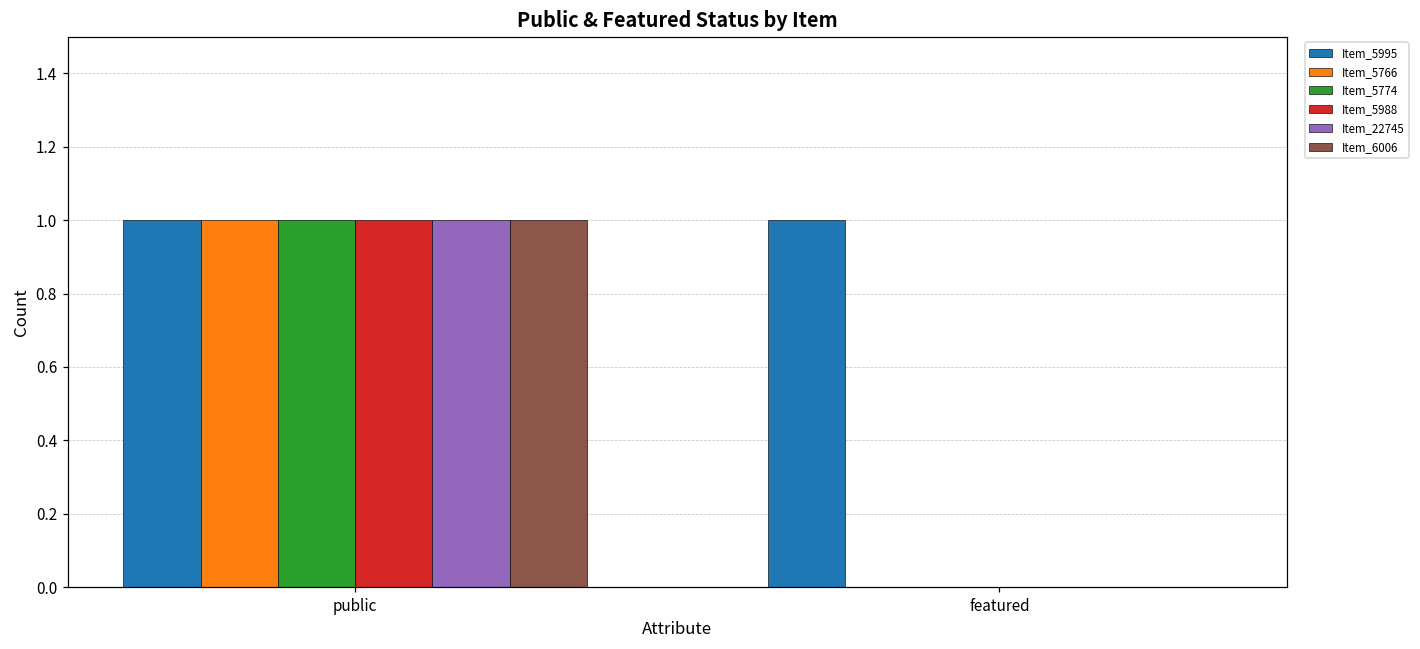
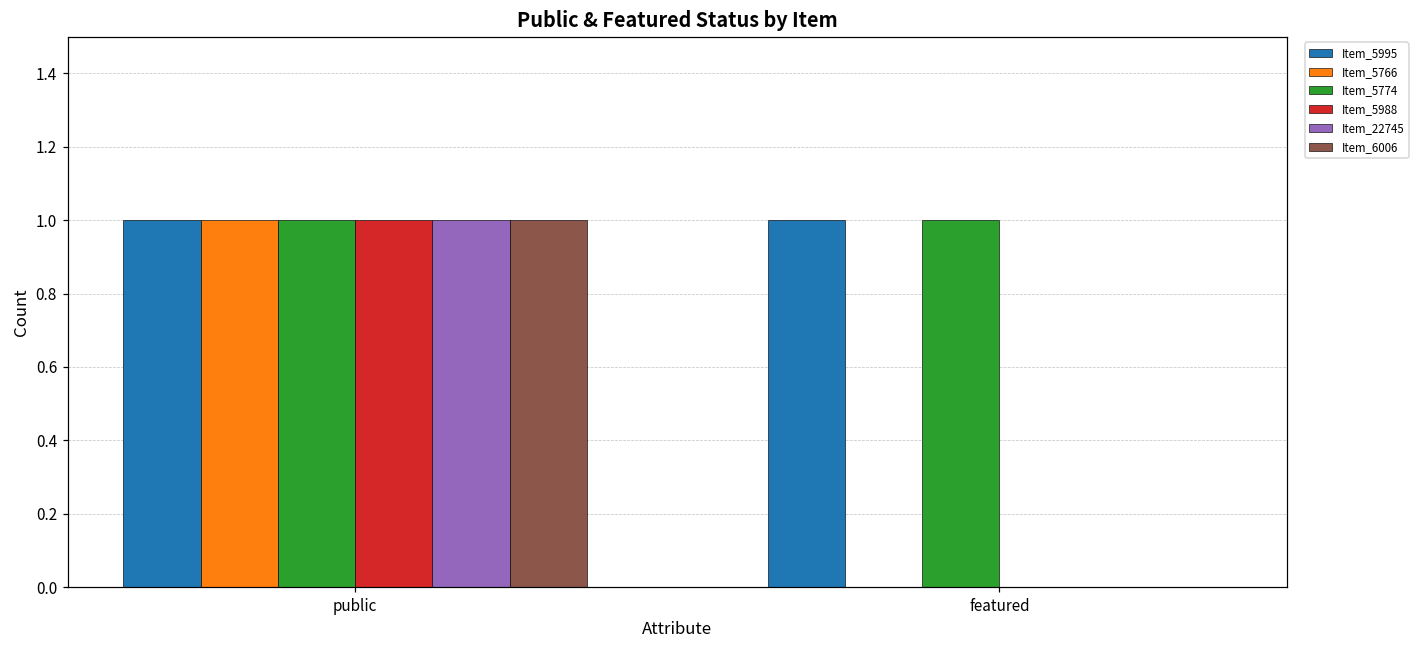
Item_5774, featured: 0 -> 1
